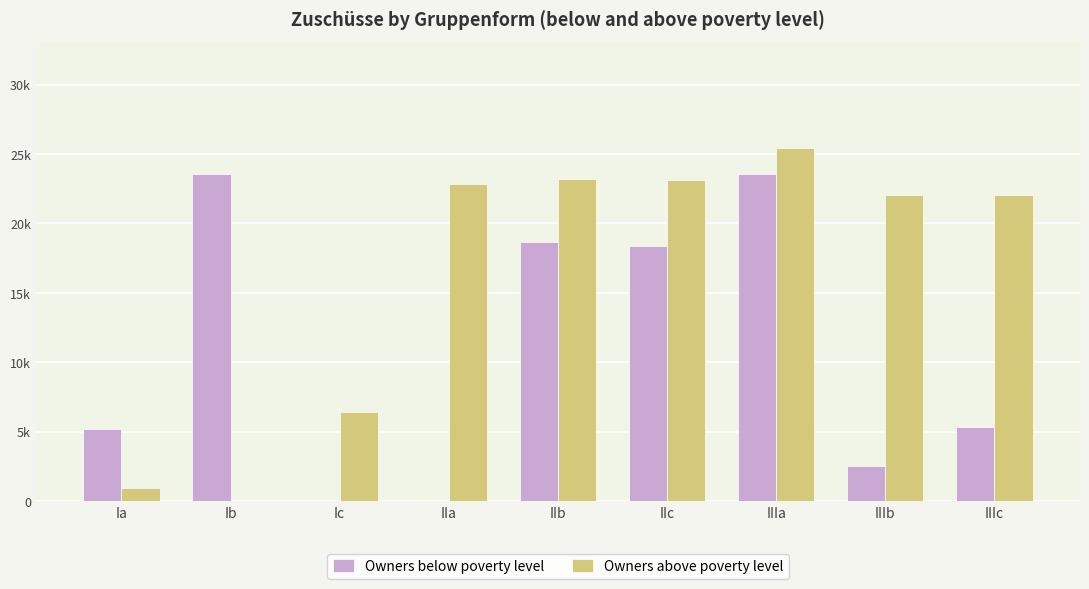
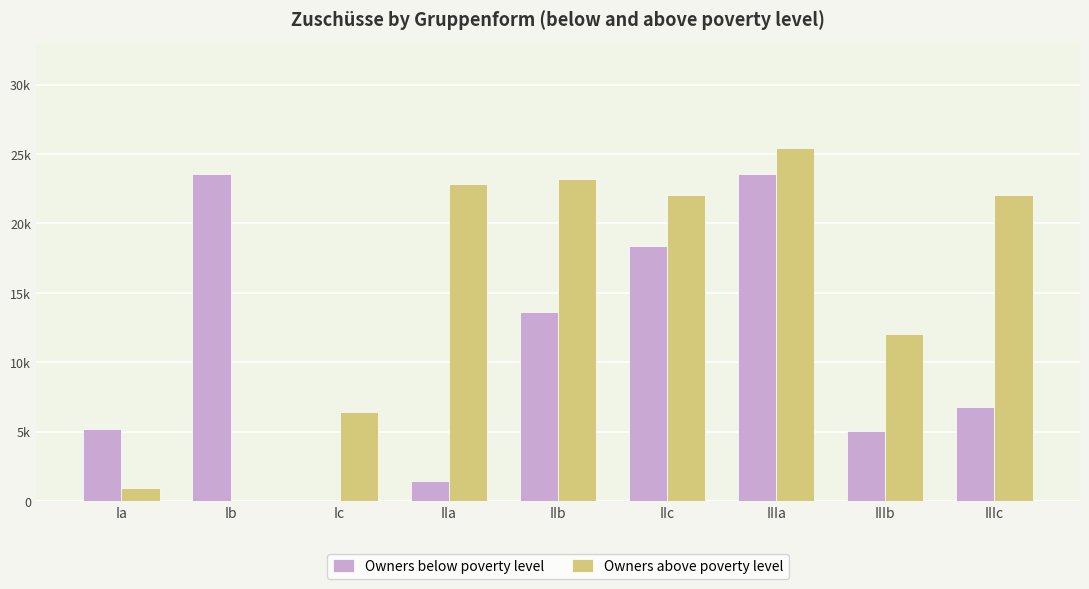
Owners below poverty level, IIa: 0 -> 1400
Owners below poverty level, IIb: 18700 -> 13600
Owners above poverty level, IIc: 23100 -> 22000
Owners below poverty level, IIIb: 2600 -> 5000
Owners above poverty level, IIIb: 22000 -> 12100
Owners below poverty level, IIIc: 5300 -> 6800
